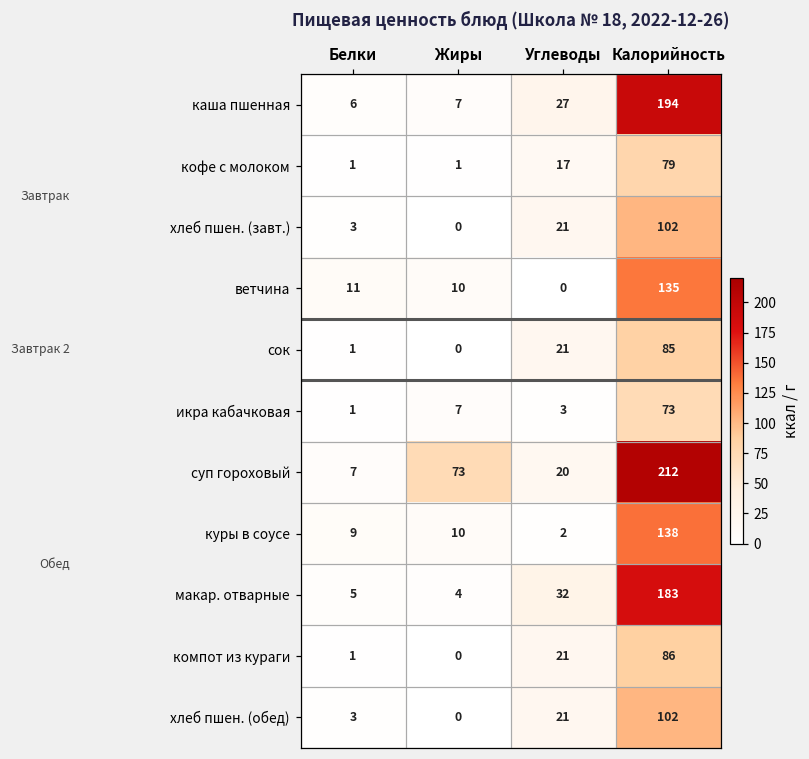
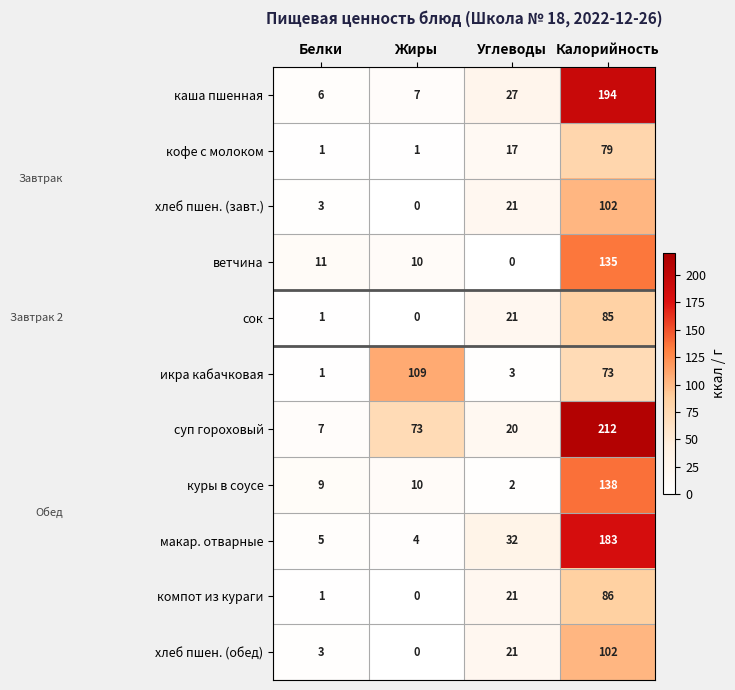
икра кабачковая, Жиры: 7 -> 109
